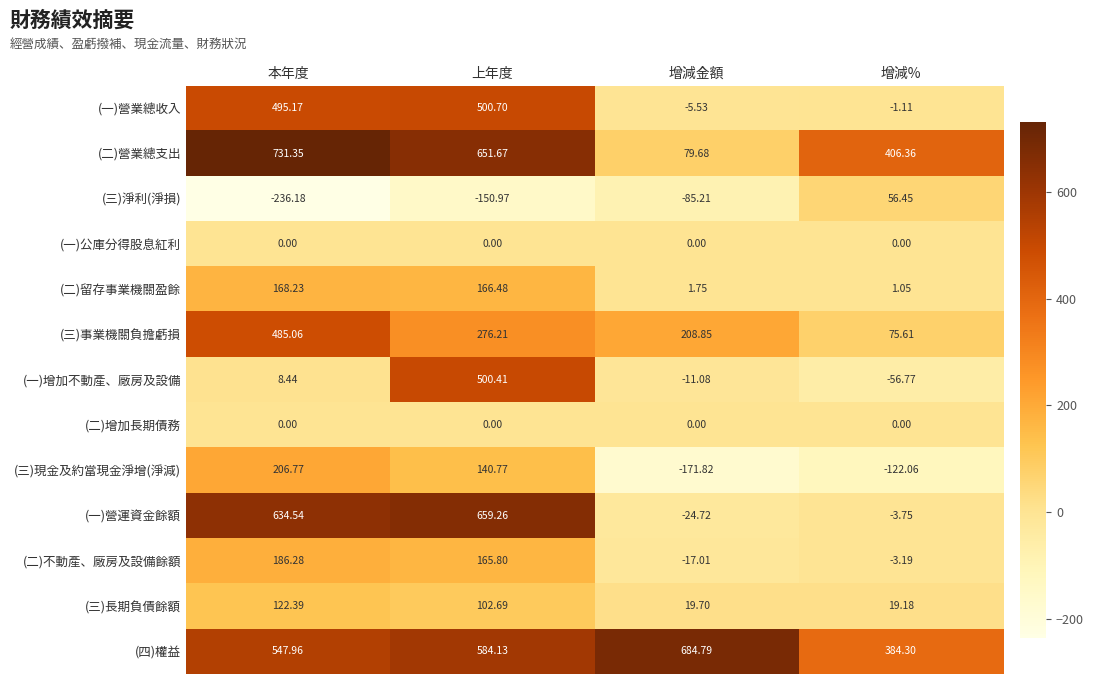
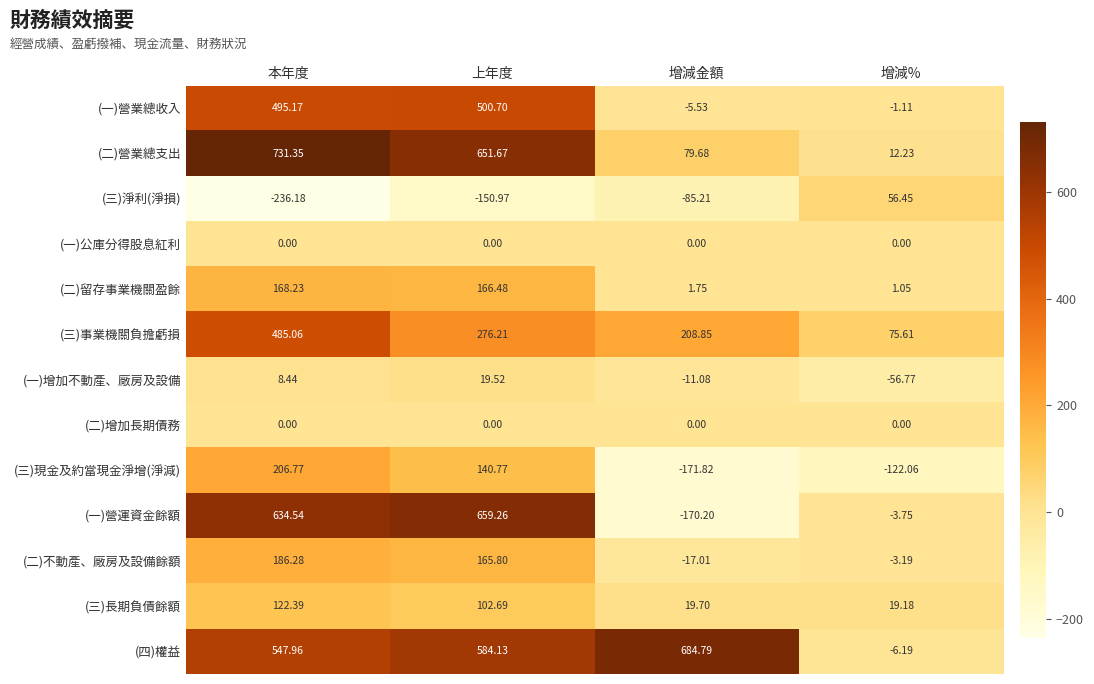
(二)營業總支出, 增減%: 406.36 -> 12.23
(一)增加不動產、廠房及設備, 上年度: 500.41 -> 19.52
(一)營運資金餘額, 增減金額: -24.72 -> -170.20
(四)權益, 增減%: 384.30 -> -6.19
